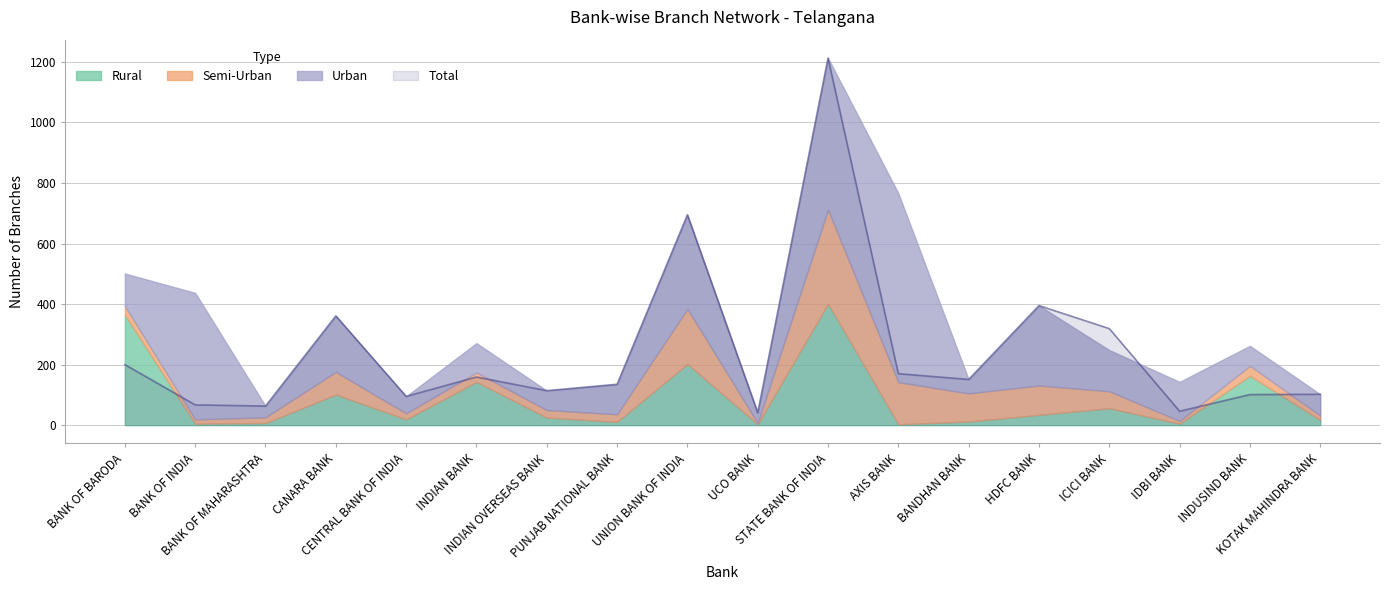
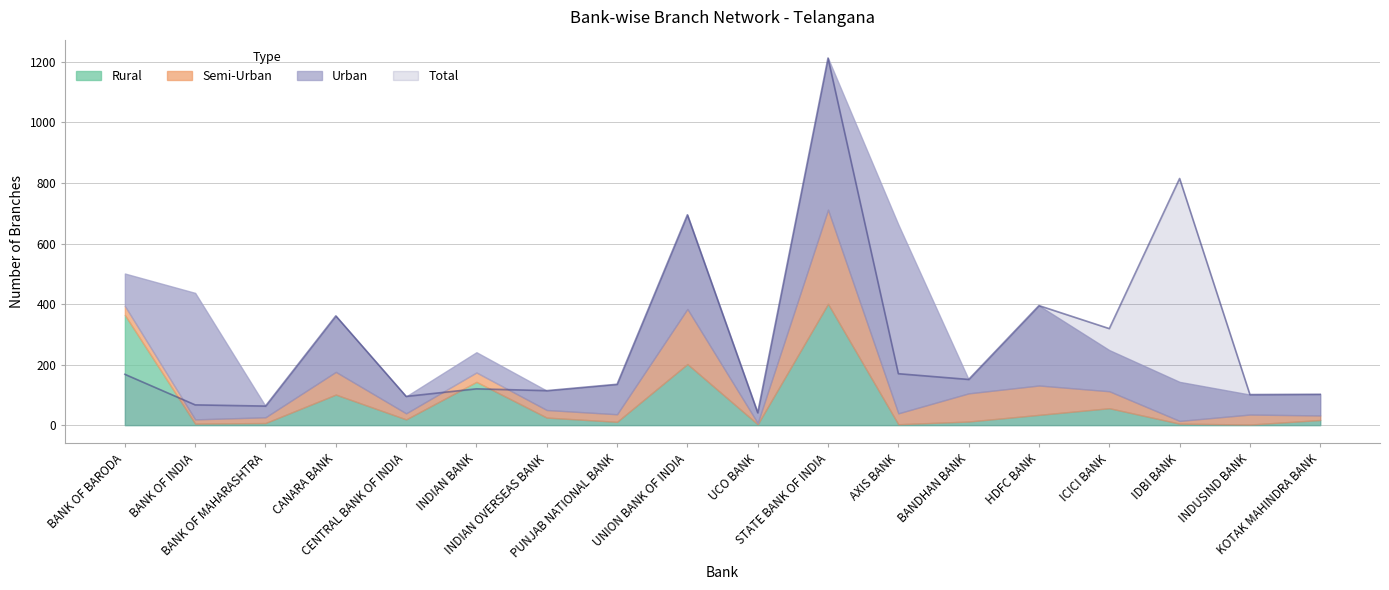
Total, BANK OF BARODA: 200 -> 170
Urban, INDIAN BANK: 100 -> 70
Total, INDIAN BANK: 160 -> 120
Semi-Urban, AXIS BANK: 140 -> 40
Total, IDBI BANK: 50 -> 820
Rural, INDUSIND BANK: 160 -> 0
